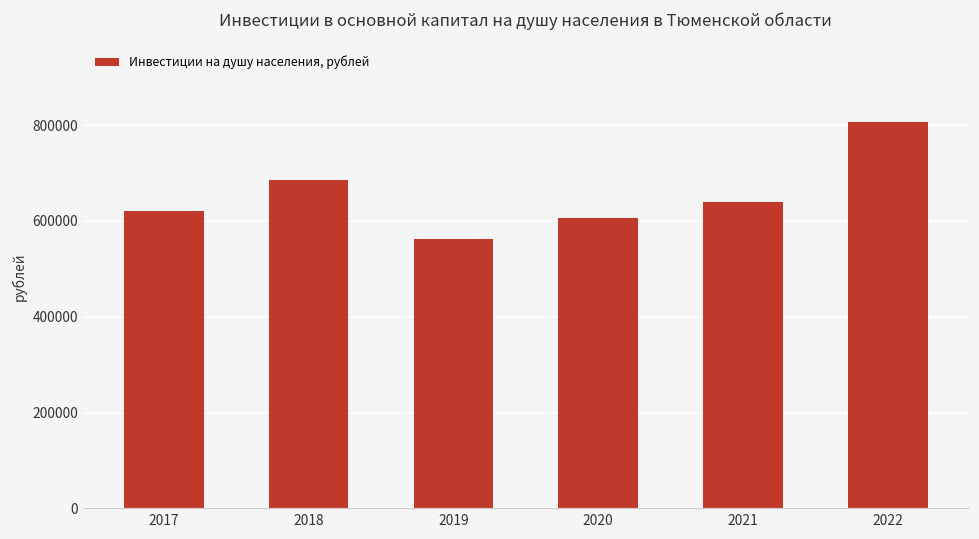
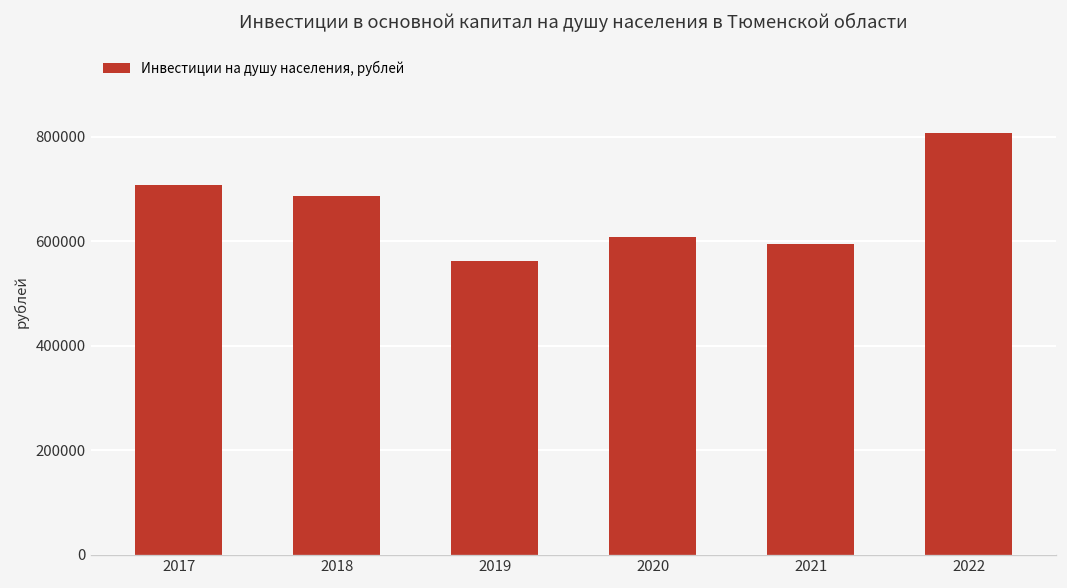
2017: 620000 -> 710000
2021: 640000 -> 590000
